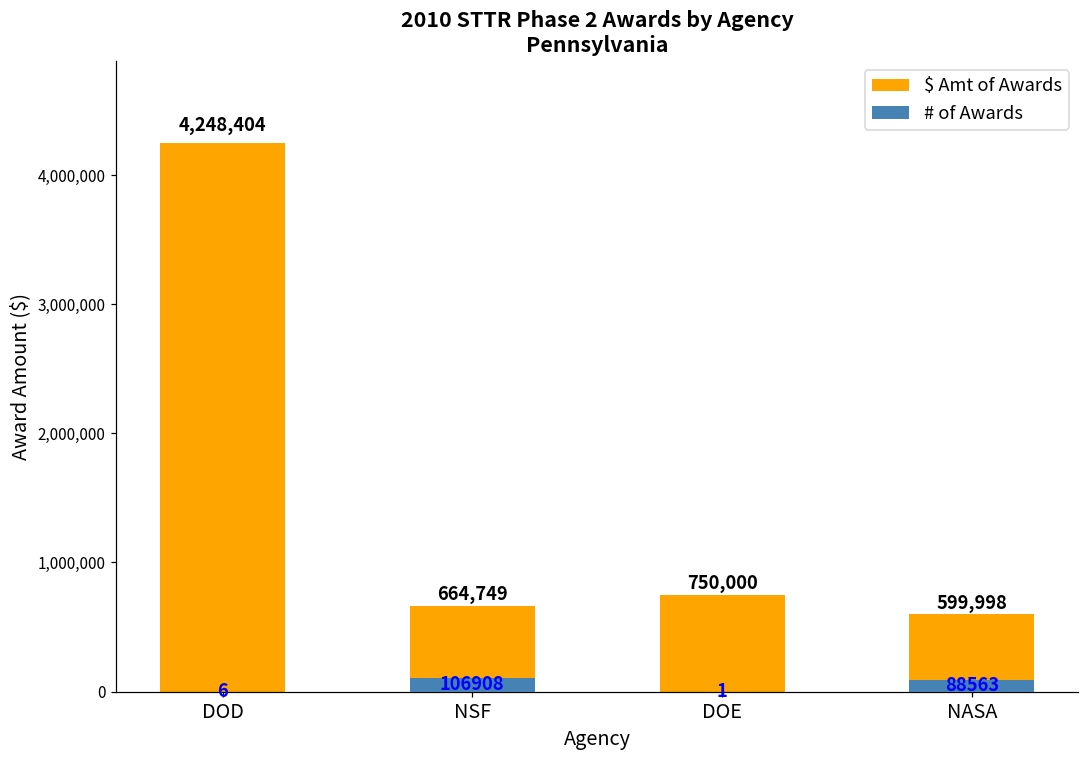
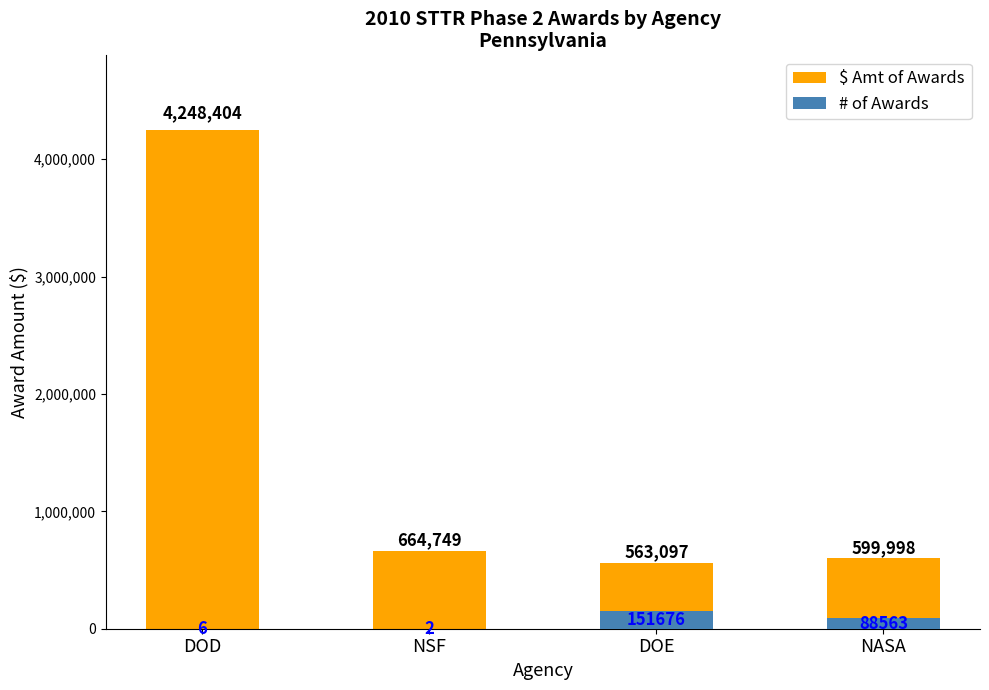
# of Awards, NSF: 106908 -> 2
$ Amt of Awards, DOE: 750,000 -> 563,097
# of Awards, DOE: 1 -> 151676
